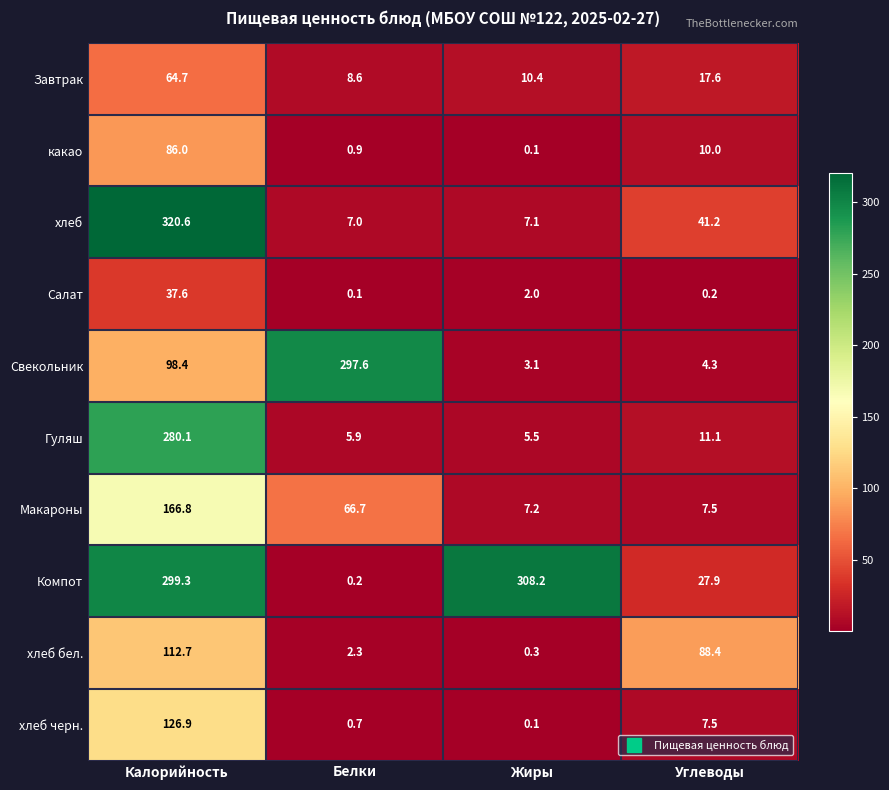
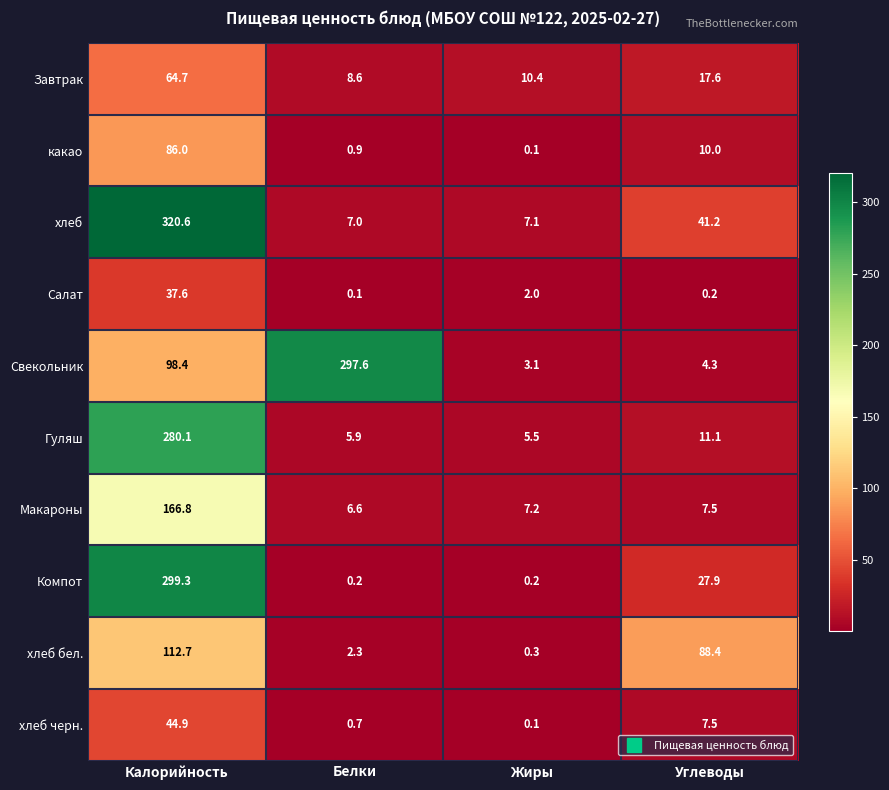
Макароны, Белки: 66.7 -> 6.6
Компот, Жиры: 308.2 -> 0.2
хлеб черн., Калорийность: 126.9 -> 44.9
